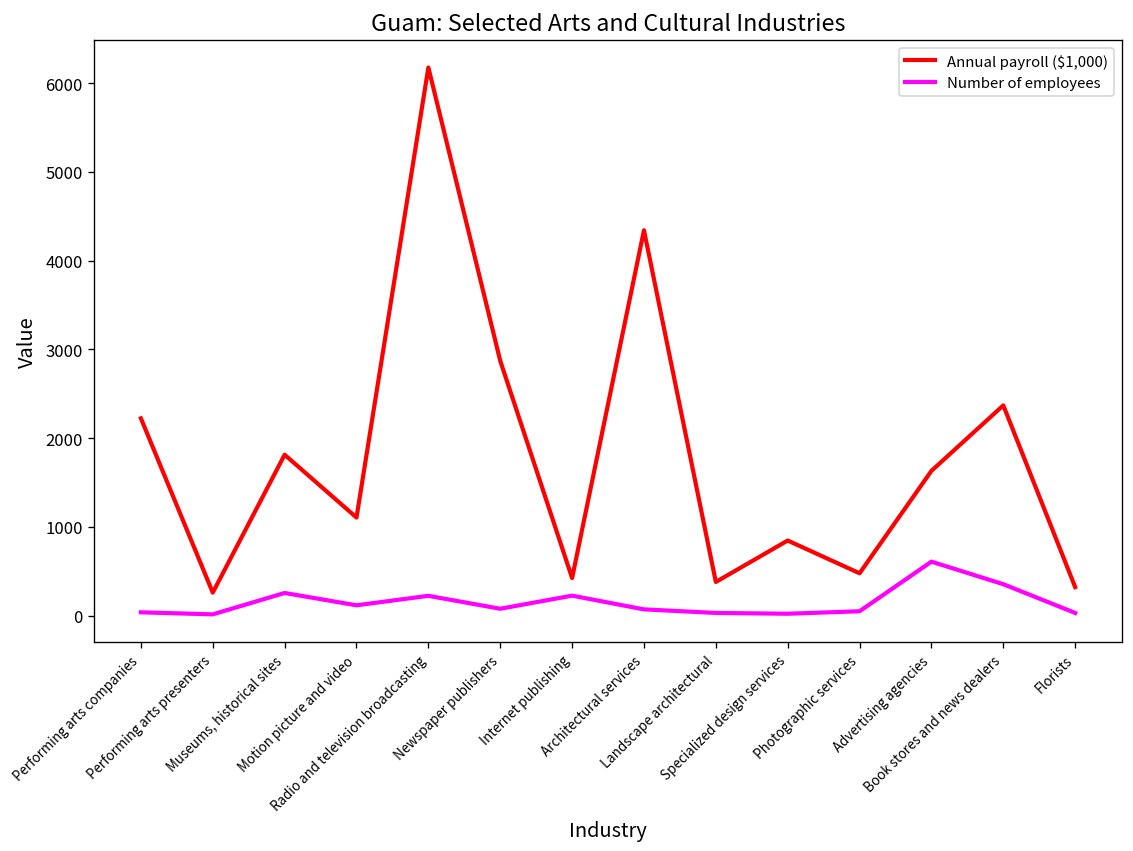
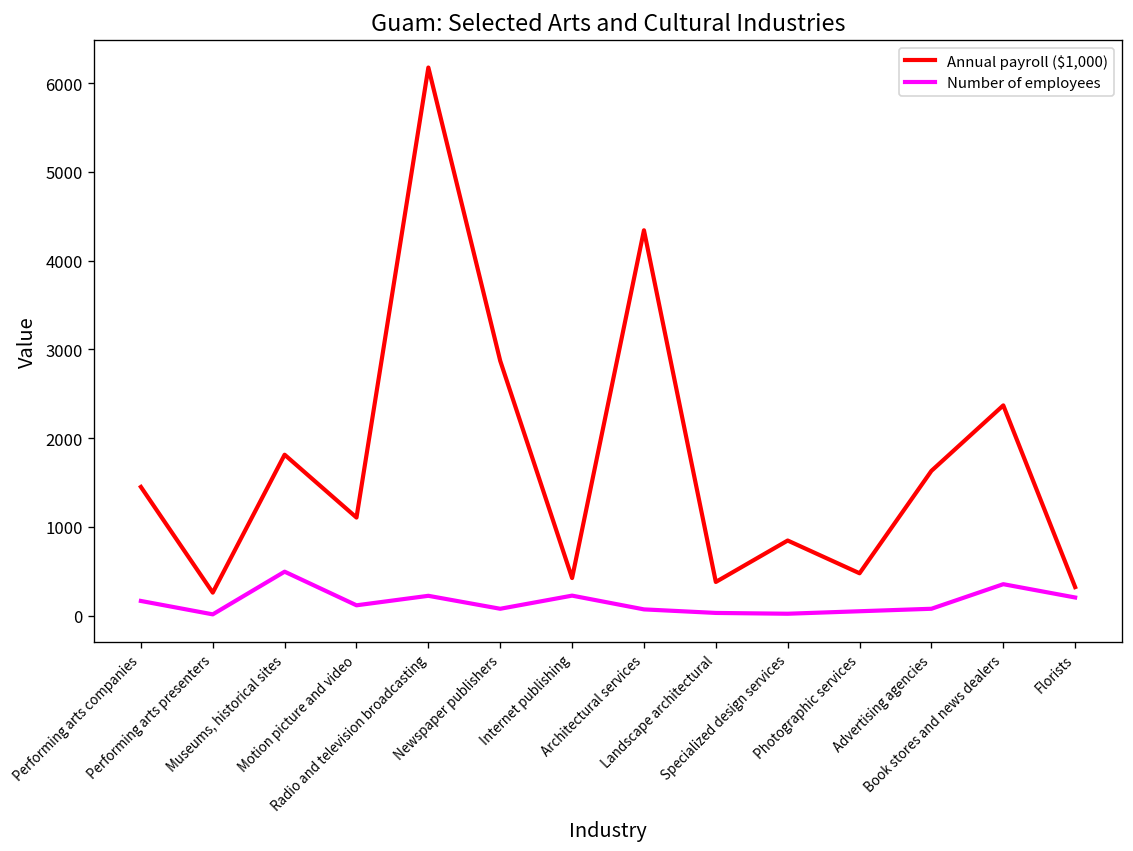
Annual payroll ($1,000), Performing arts companies: 2200 -> 1500
Number of employees, Performing arts companies: 0 -> 200
Number of employees, Museums, historical sites: 300 -> 500
Number of employees, Advertising agencies: 600 -> 100
Number of employees, Florists: 0 -> 200
